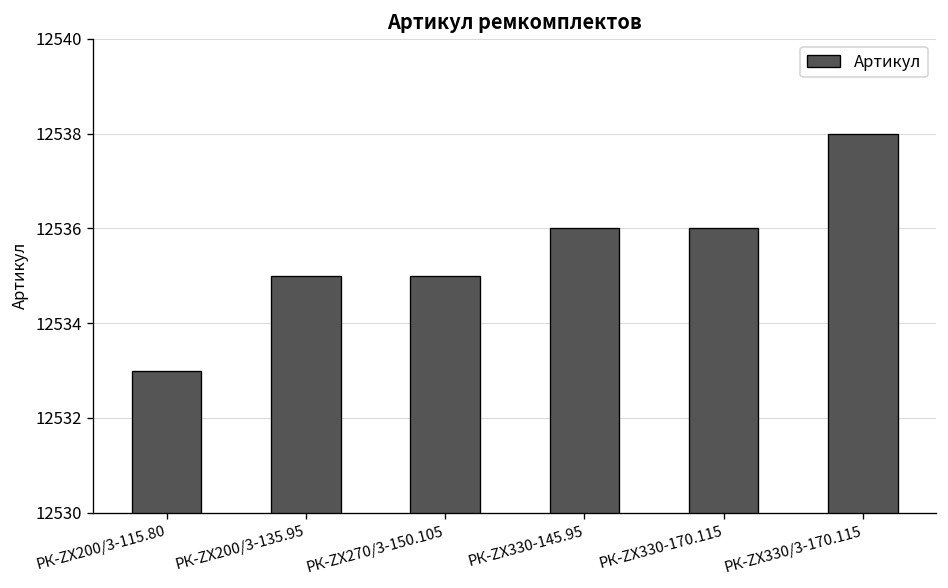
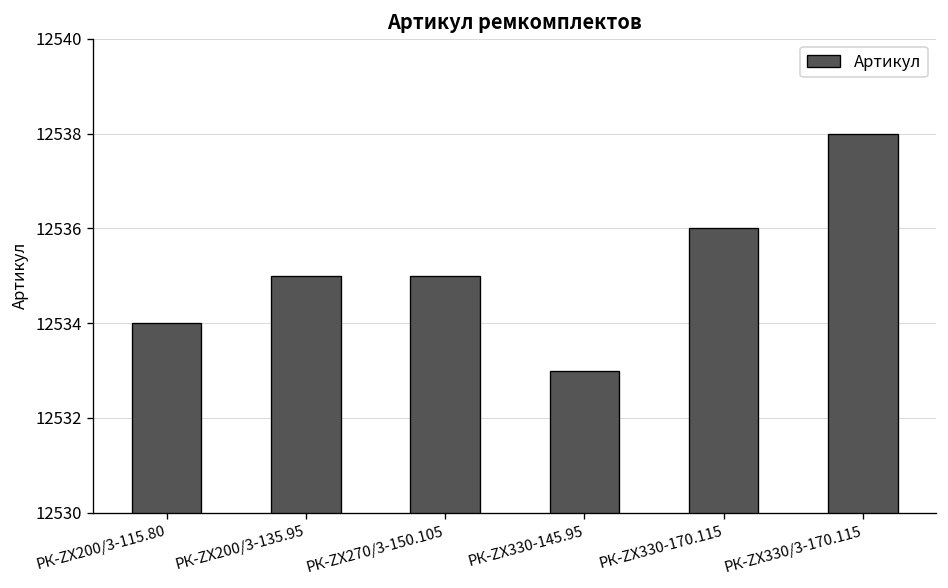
РК-ZX200/3-115.80: 12533 -> 12534
РК-ZX330-145.95: 12536 -> 12533
